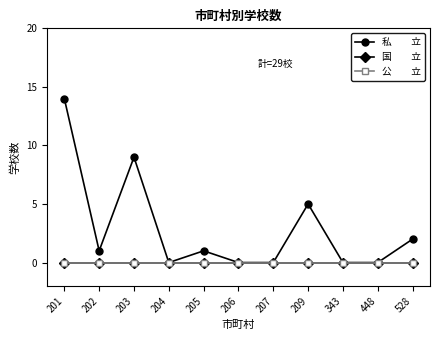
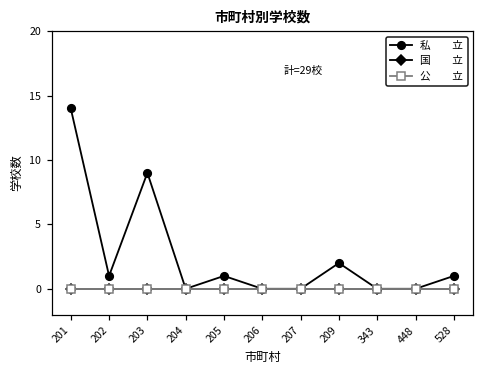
私 立, 209: 5 -> 2
私 立, 528: 2 -> 1
